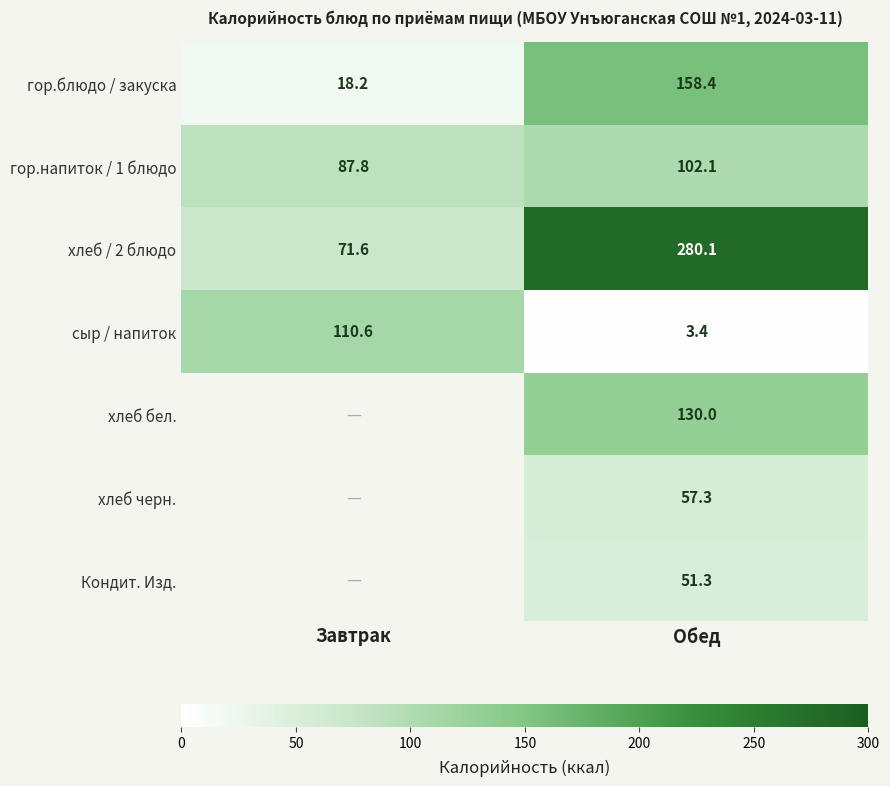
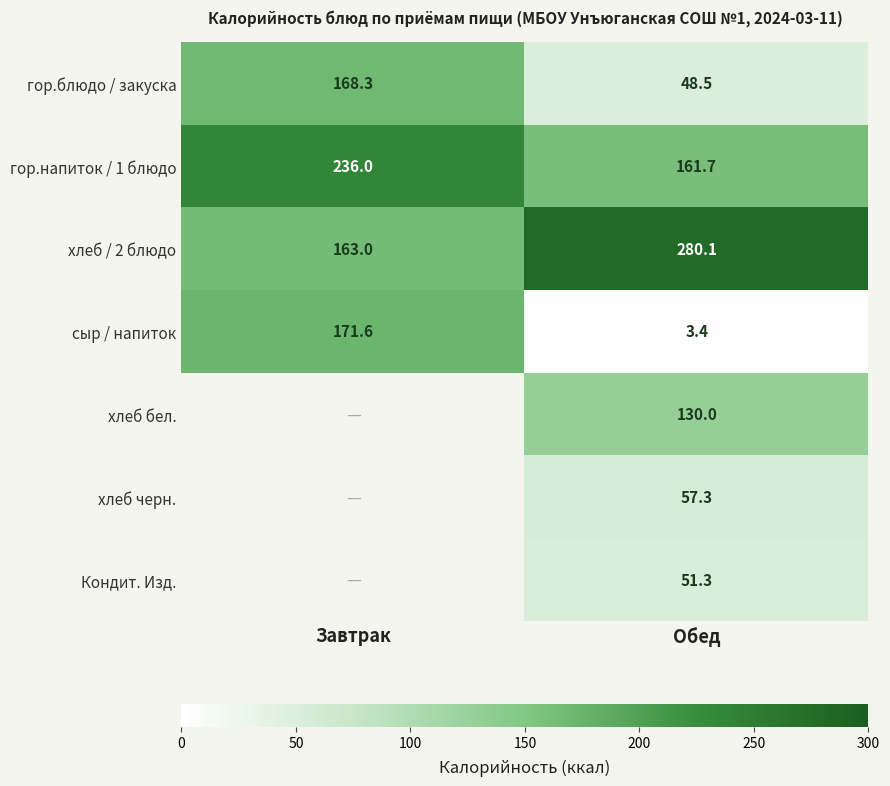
гор.блюдо / закуска, Завтрак: 18.2 -> 168.3
гор.блюдо / закуска, Обед: 158.4 -> 48.5
гор.напиток / 1 блюдо, Завтрак: 87.8 -> 236.0
гор.напиток / 1 блюдо, Обед: 102.1 -> 161.7
хлеб / 2 блюдо, Завтрак: 71.6 -> 163.0
сыр / напиток, Завтрак: 110.6 -> 171.6
